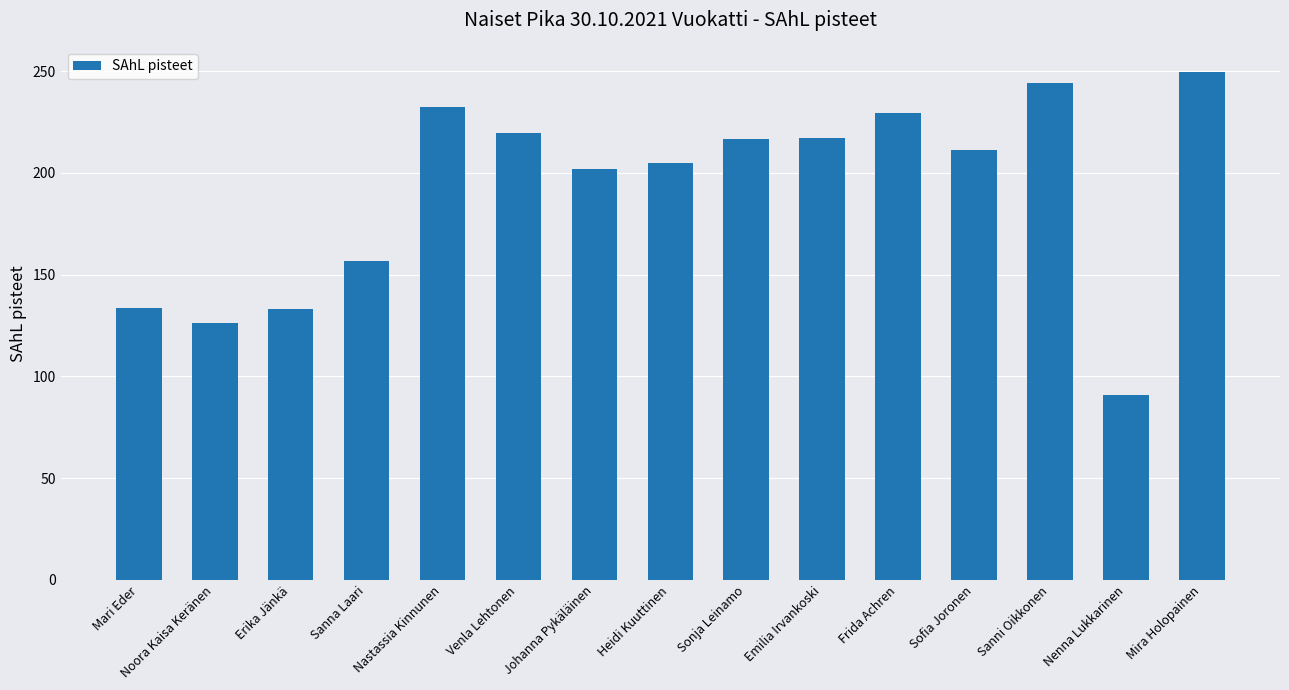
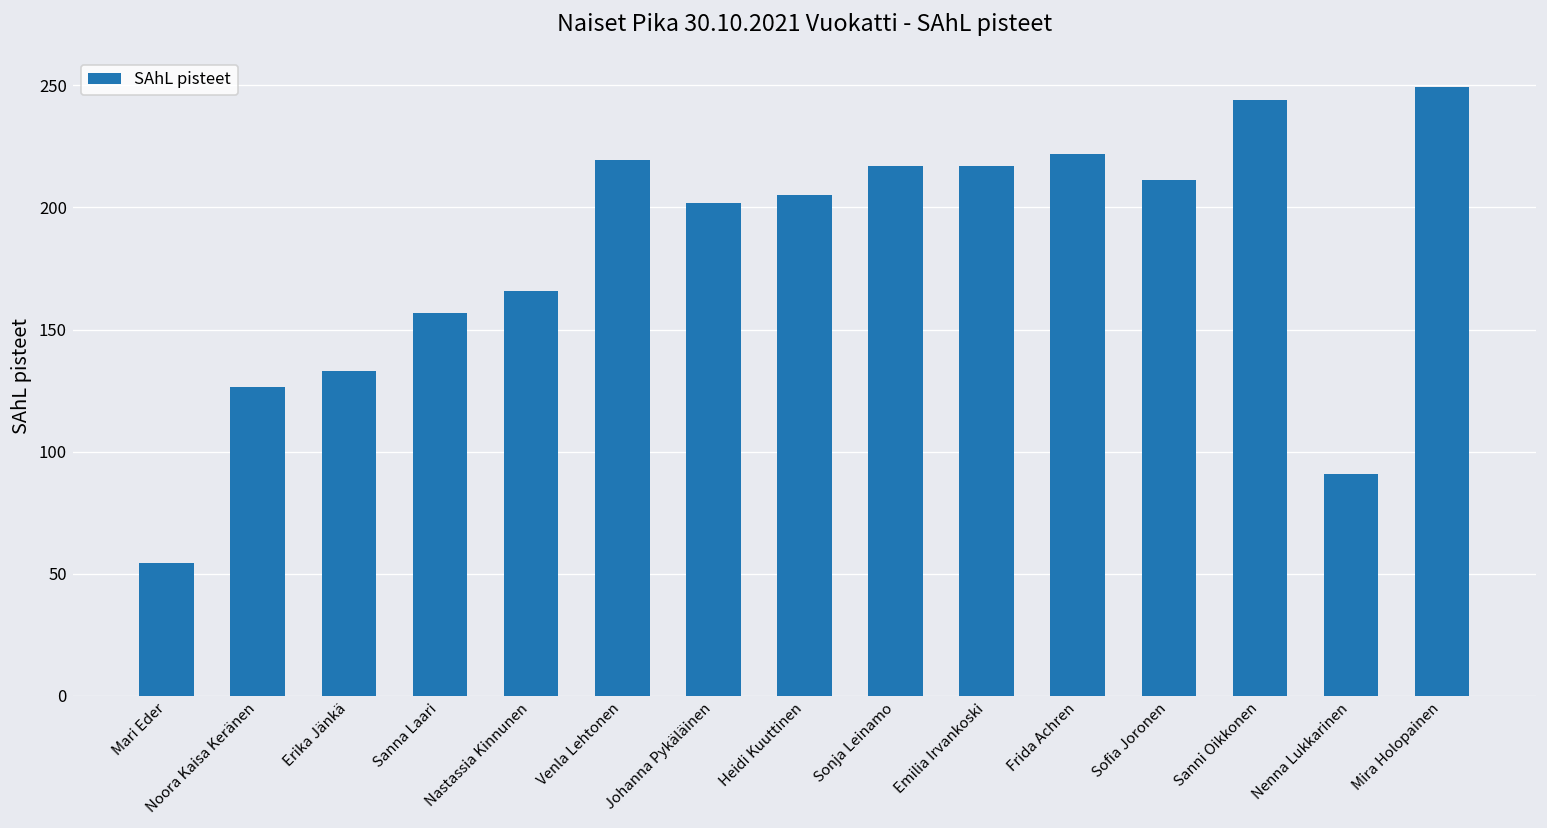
Mari Eder: 134 -> 54
Nastassia Kinnunen: 232 -> 166
Frida Achren: 229 -> 222
